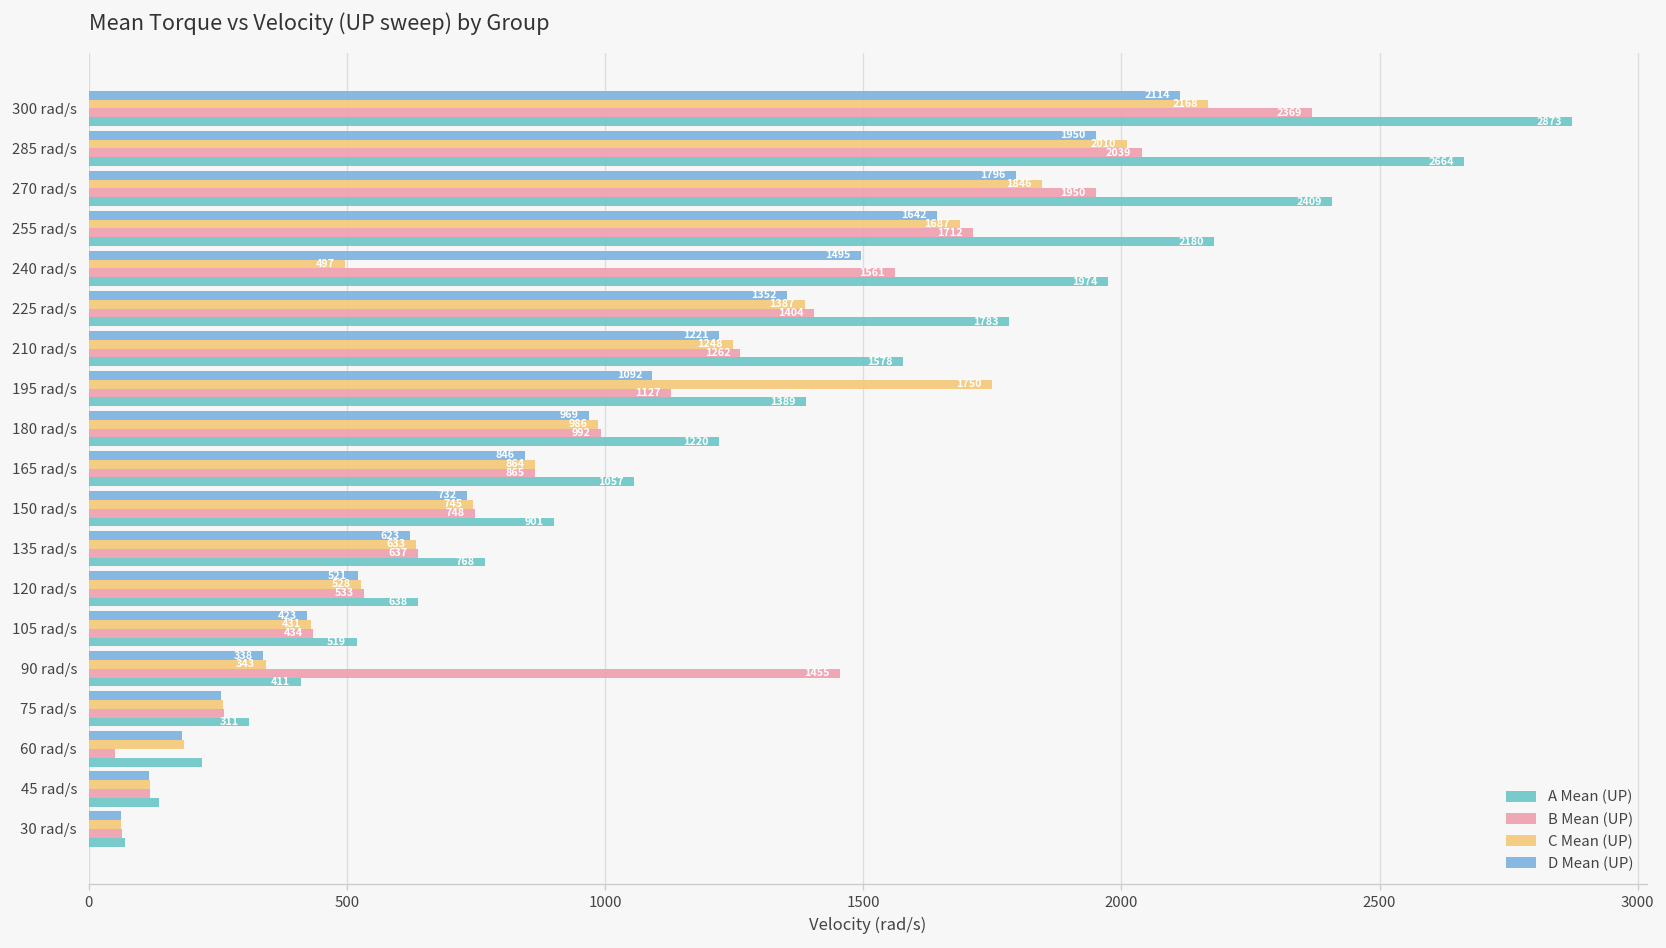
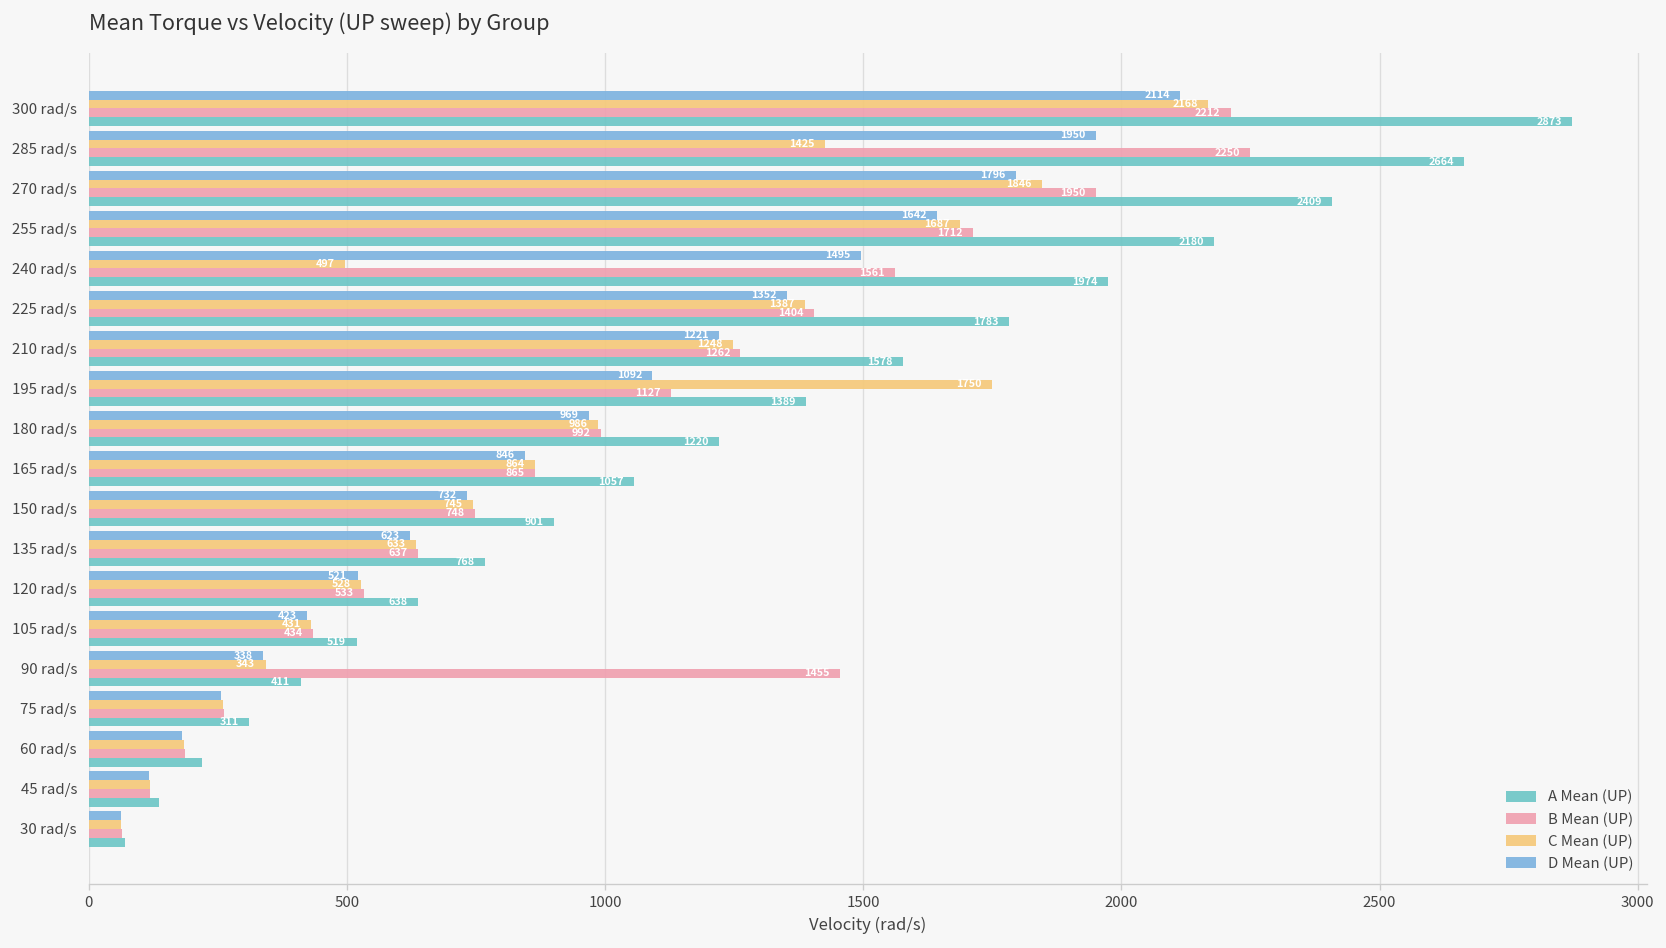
B Mean (UP), 300 rad/s: 2369 -> 2212
C Mean (UP), 285 rad/s: 2010 -> 1425
B Mean (UP), 285 rad/s: 2039 -> 2250
B Mean (UP), 60 rad/s: 50 -> 190
